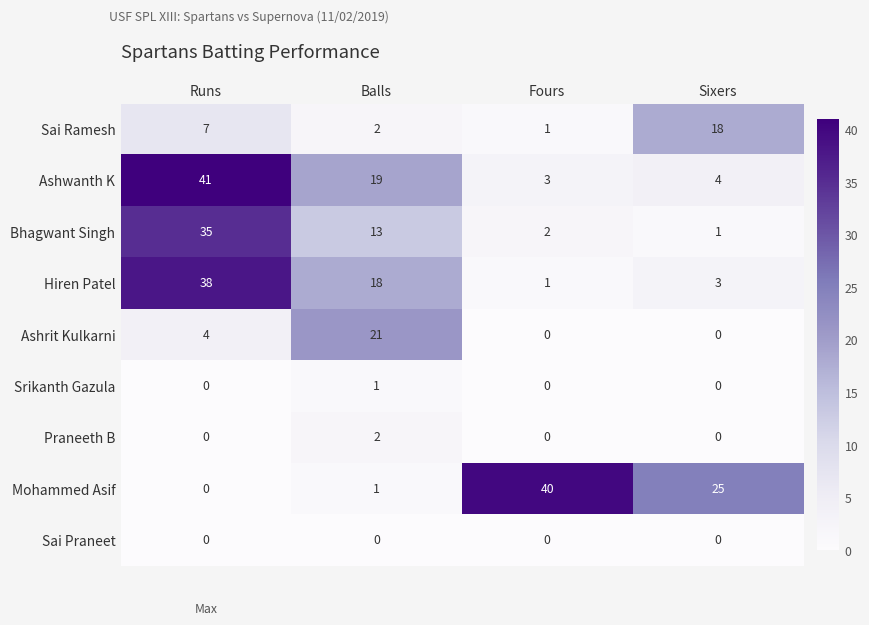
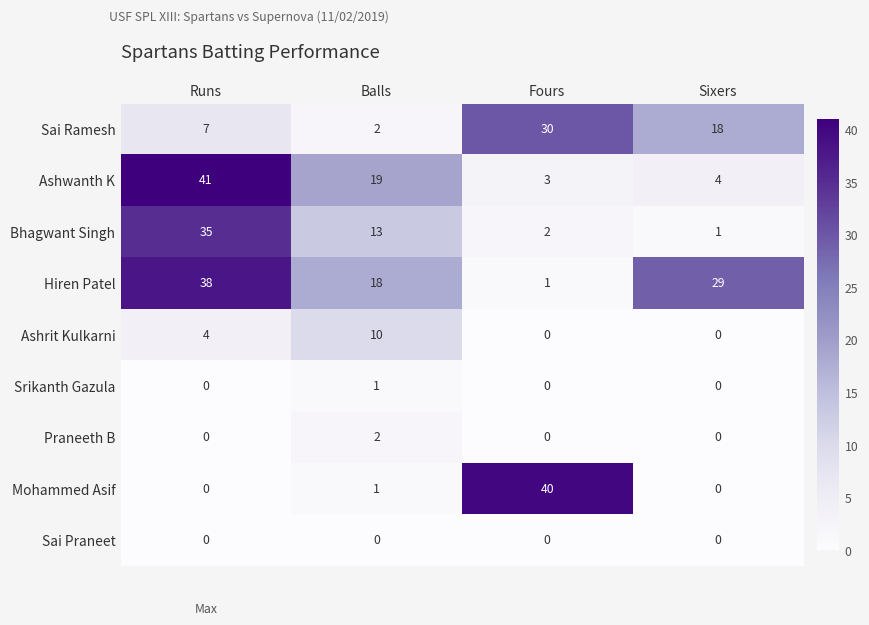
Sai Ramesh, Fours: 1 -> 30
Hiren Patel, Sixers: 3 -> 29
Ashrit Kulkarni, Balls: 21 -> 10
Mohammed Asif, Sixers: 25 -> 0
